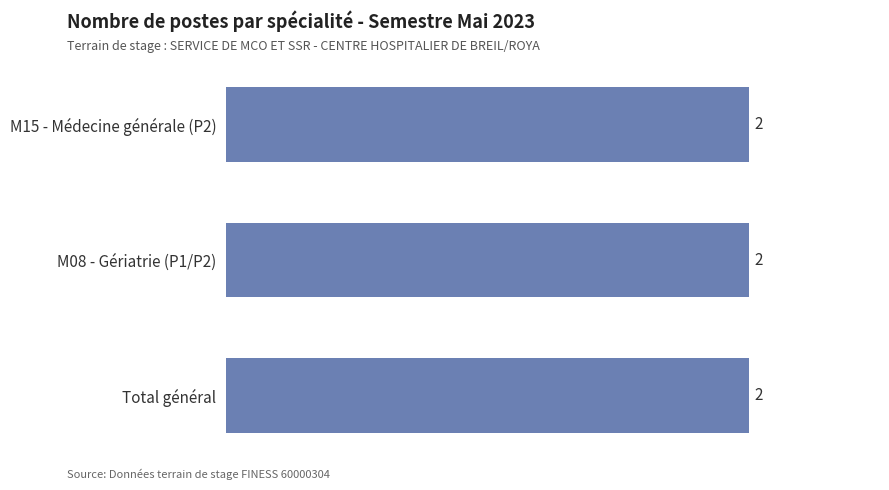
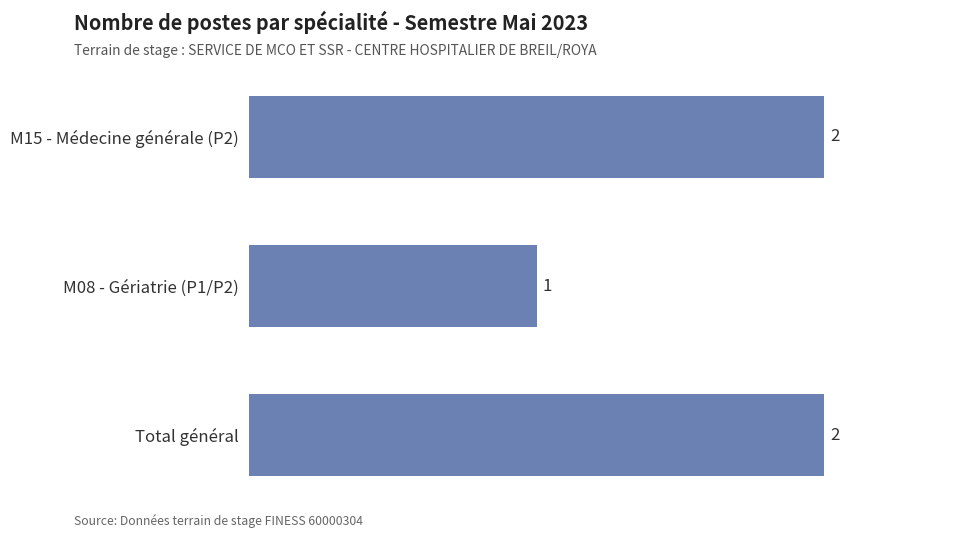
M08 - Gériatrie (P1/P2): 2 -> 1
